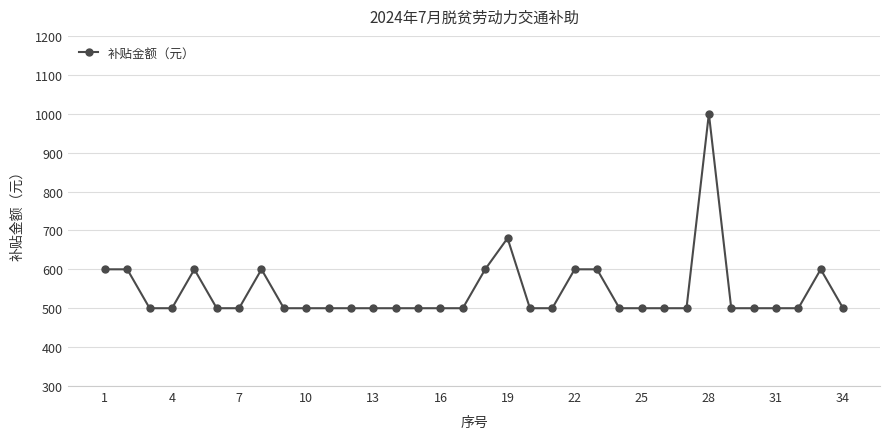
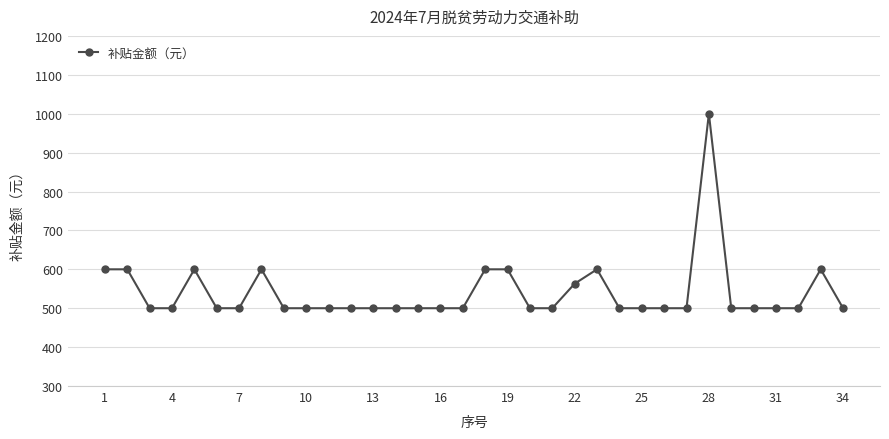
19: 680 -> 600
22: 600 -> 560
